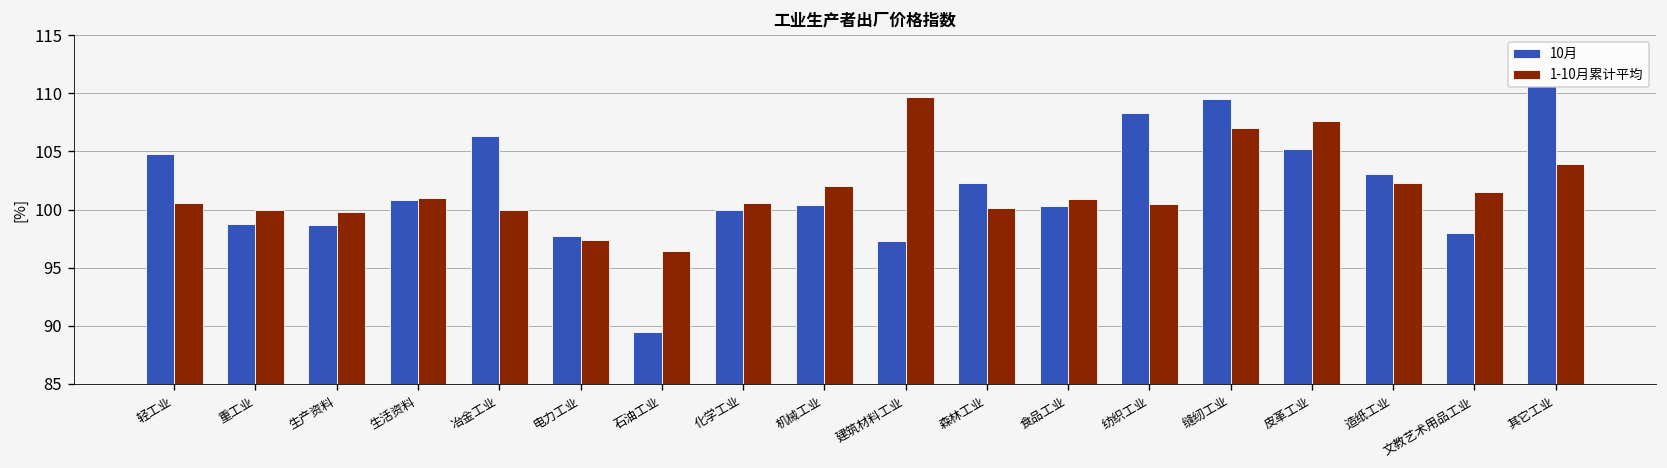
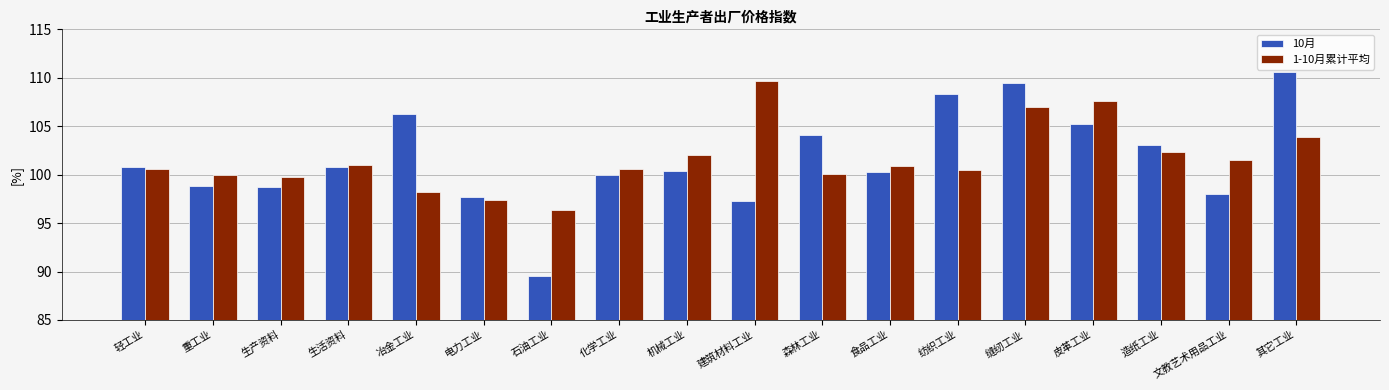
10月, 轻工业: 105 -> 101
1-10月累计平均, 冶金工业: 100 -> 98
10月, 森林工业: 102 -> 104
